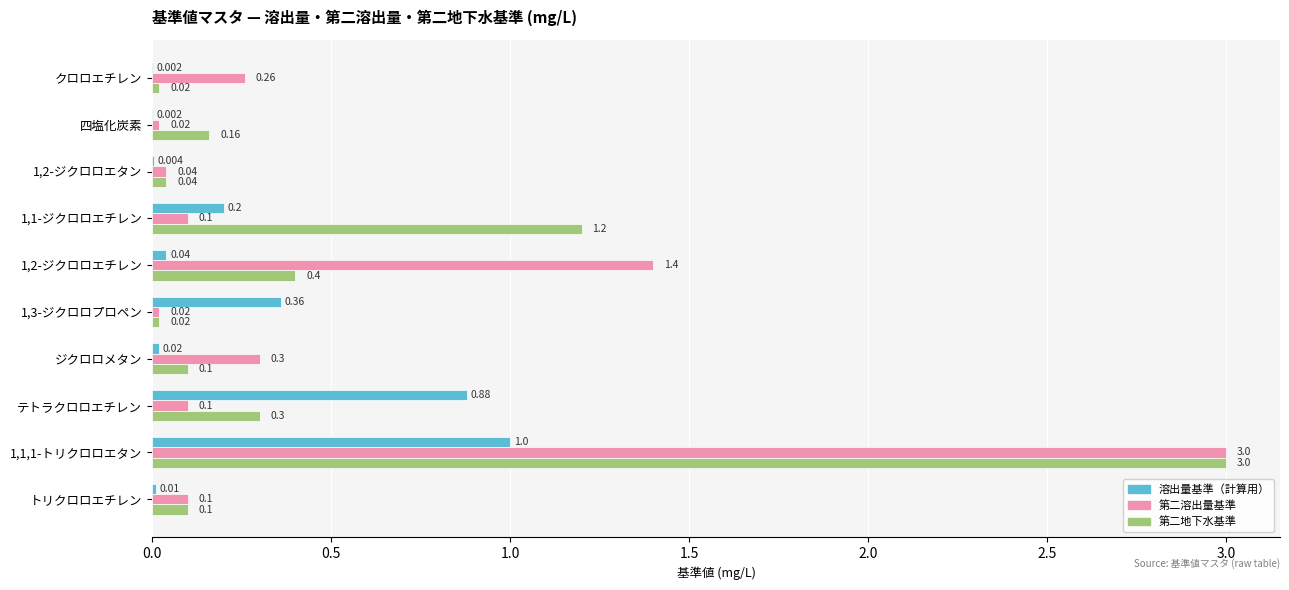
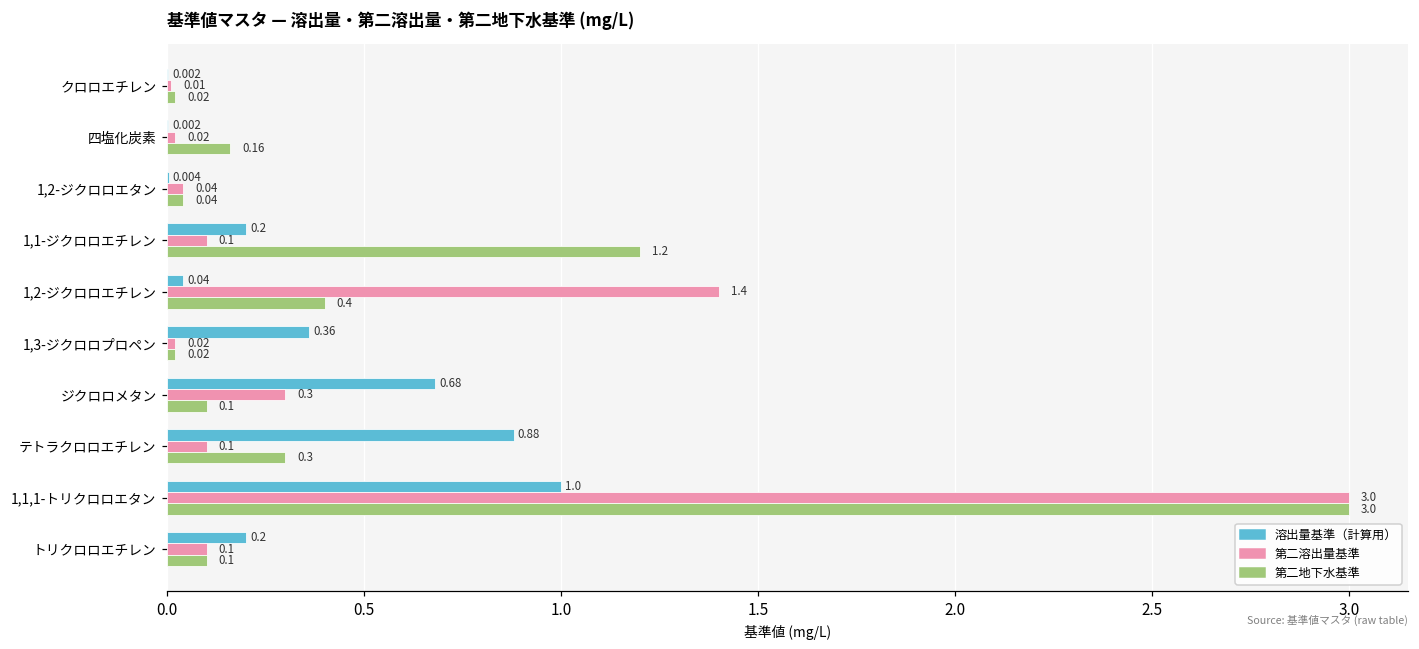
第二溶出量基準, クロロエチレン: 0.26 -> 0.01
溶出量基準（計算用）, ジクロロメタン: 0.02 -> 0.68
溶出量基準（計算用）, トリクロロエチレン: 0.01 -> 0.2
